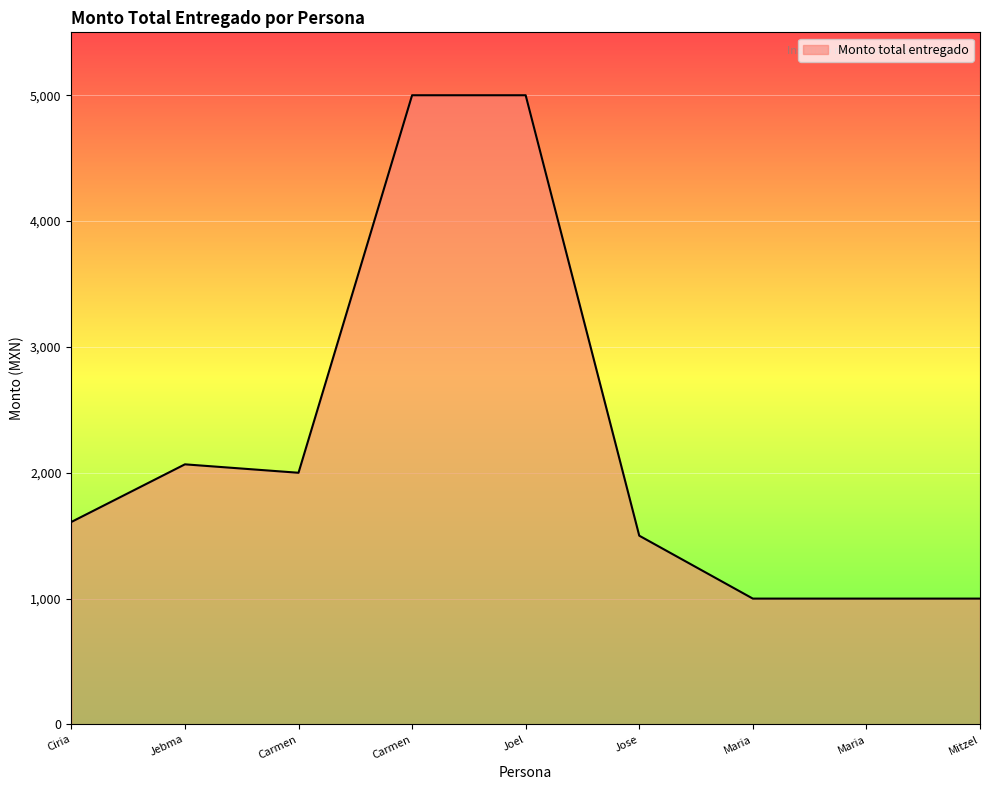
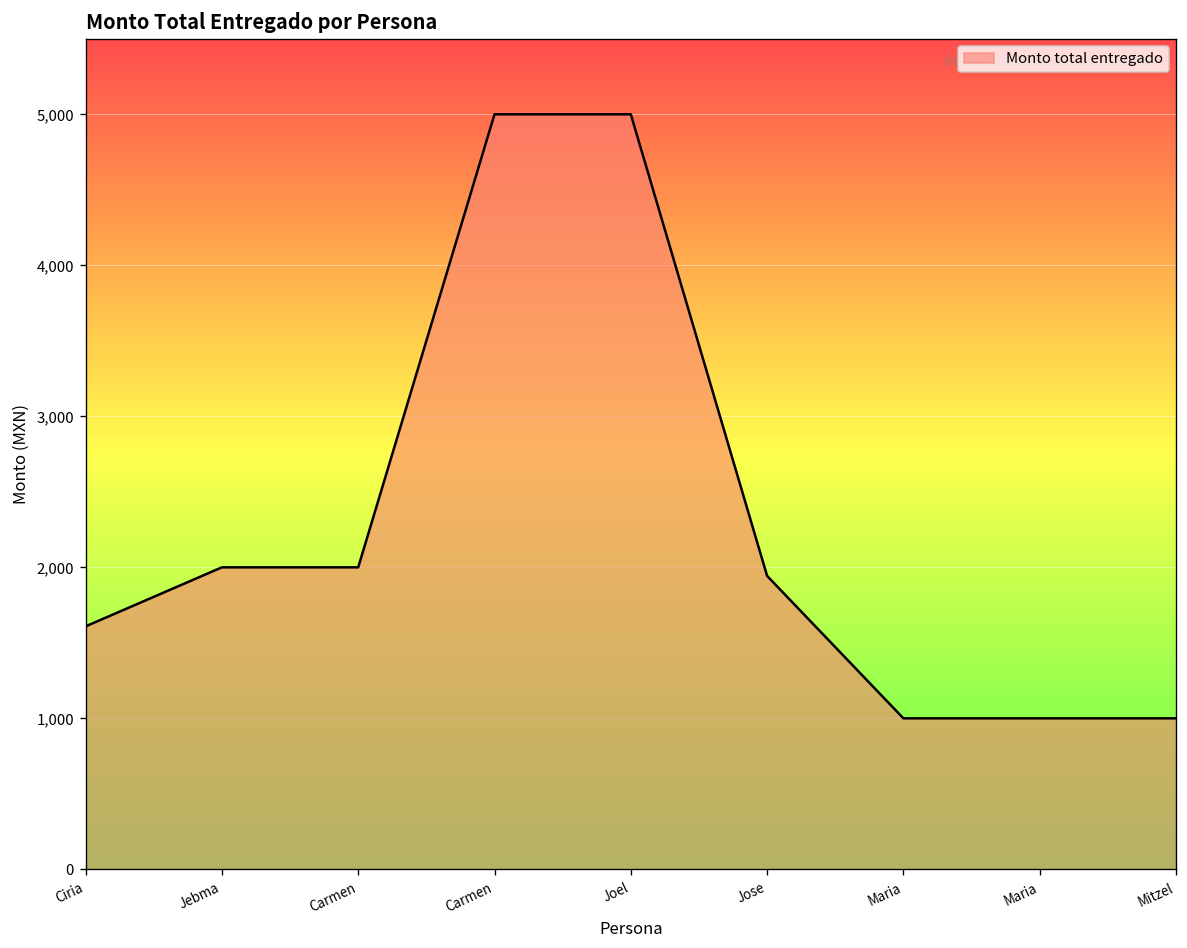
Jebma: 2,070 -> 2,000
Jose: 1,500 -> 1,940
